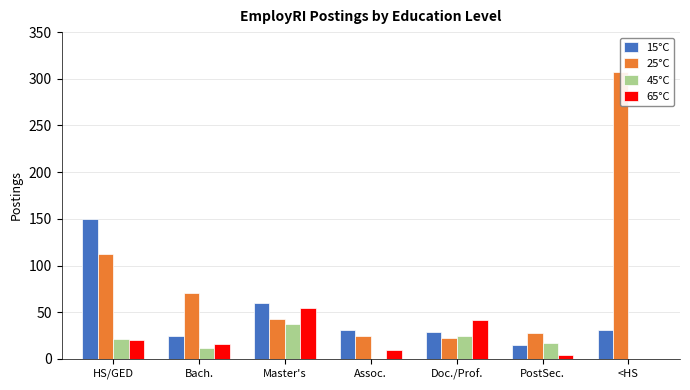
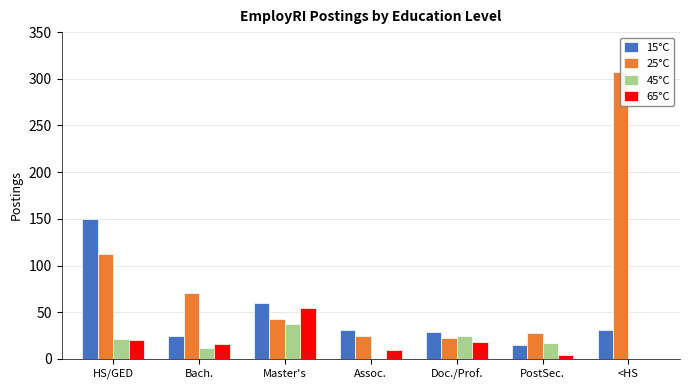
65°C, Doc./Prof.: 40 -> 20
